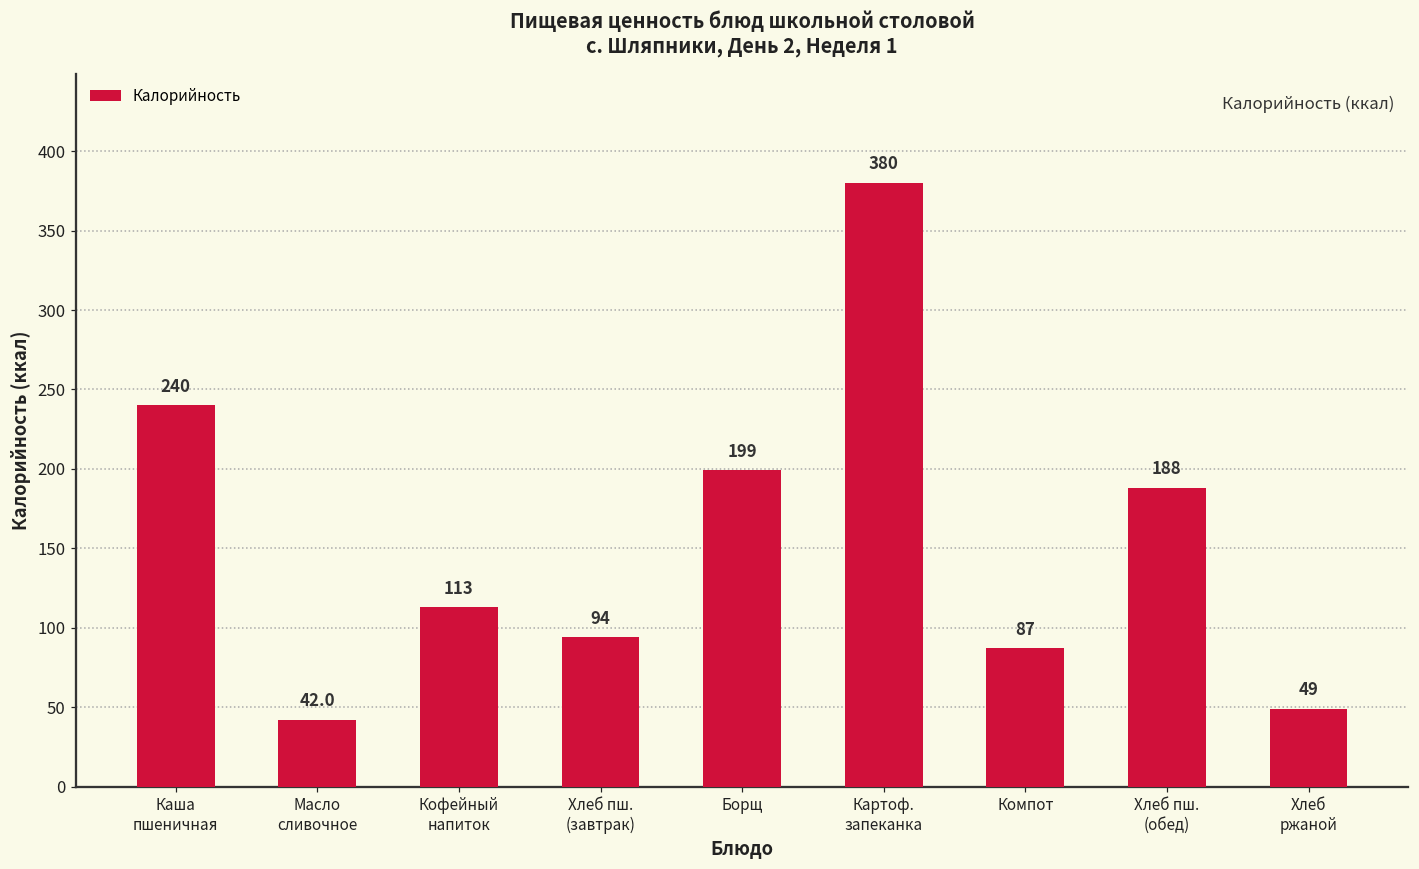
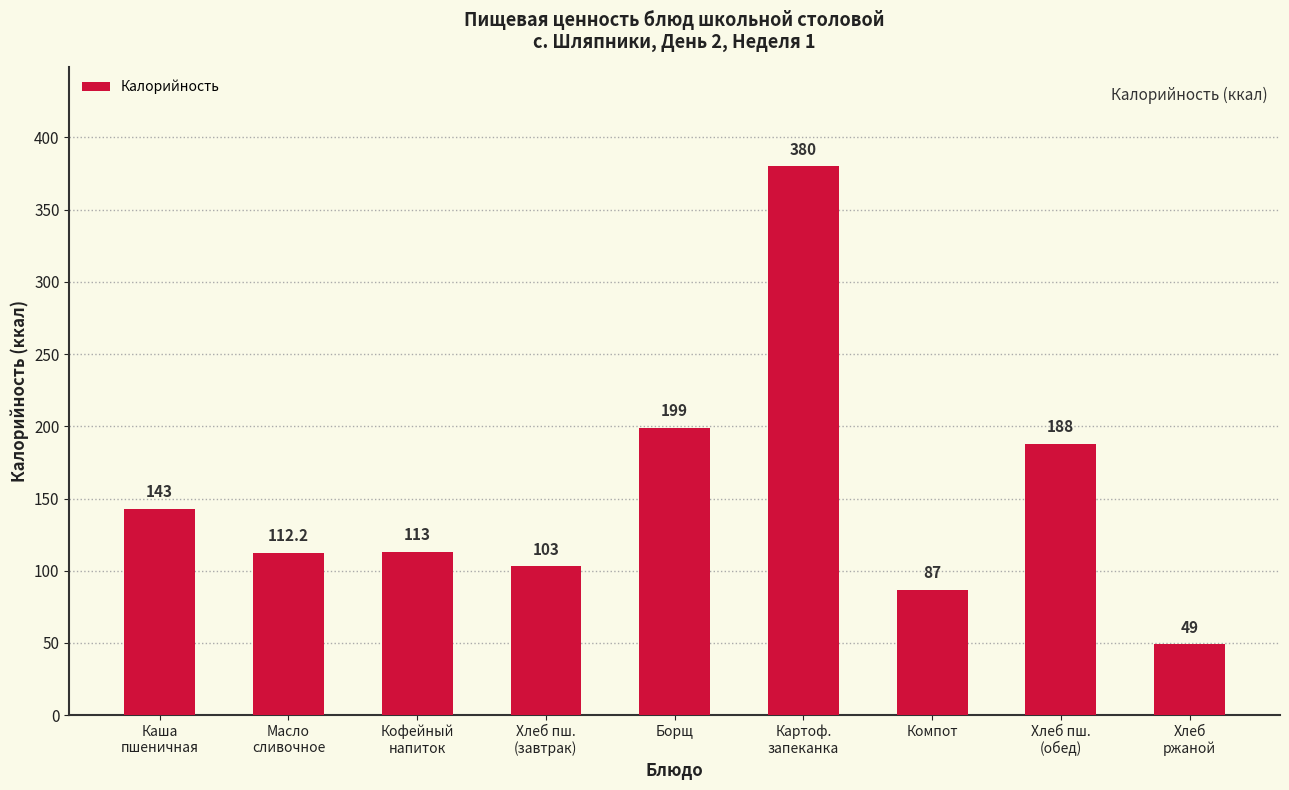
Каша пшеничная: 240 -> 143
Масло сливочное: 42.0 -> 112.2
Хлеб пш. (завтрак): 94 -> 103
